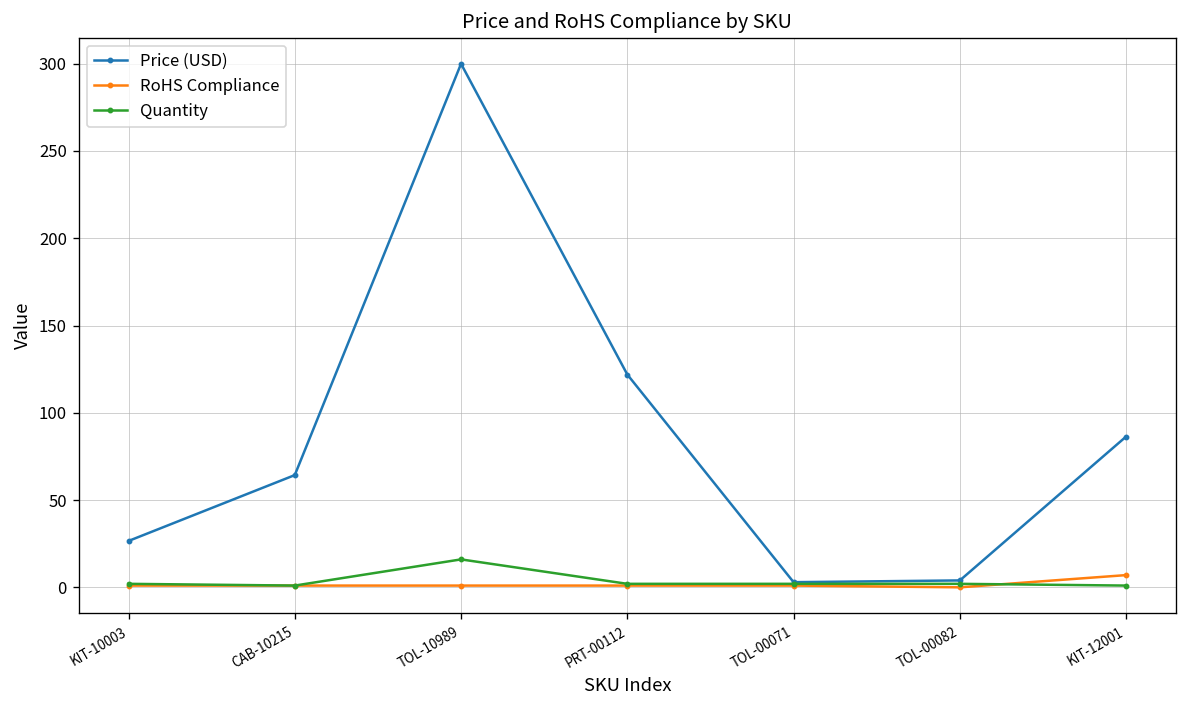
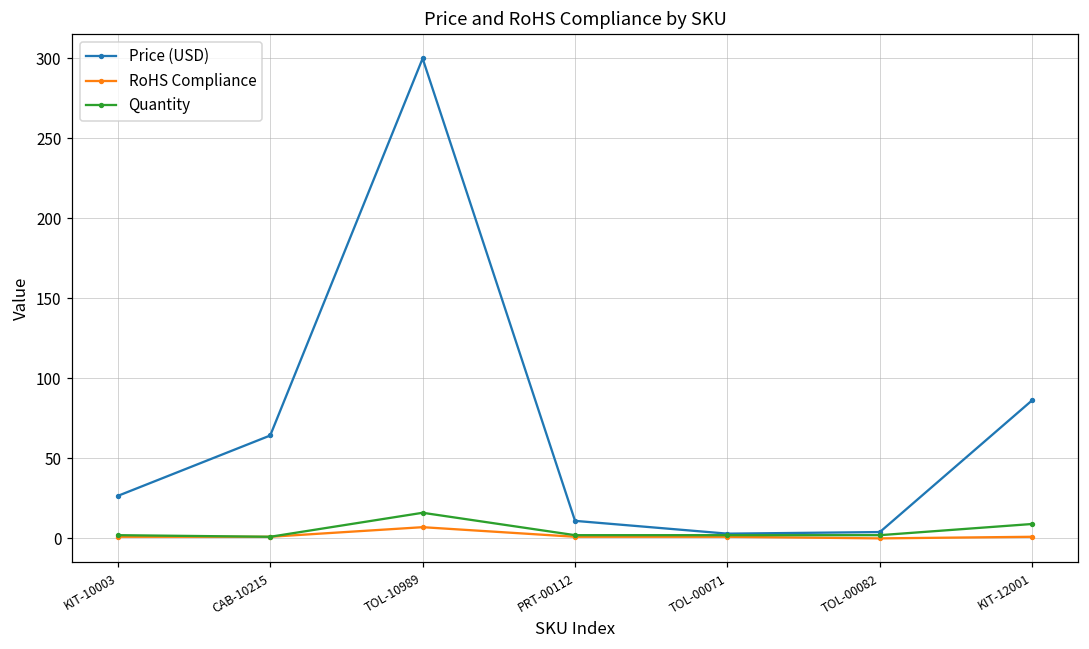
RoHS Compliance, TOL-10989: 1 -> 7
Price (USD), PRT-00112: 122 -> 11
RoHS Compliance, KIT-12001: 7 -> 1
Quantity, KIT-12001: 1 -> 9
